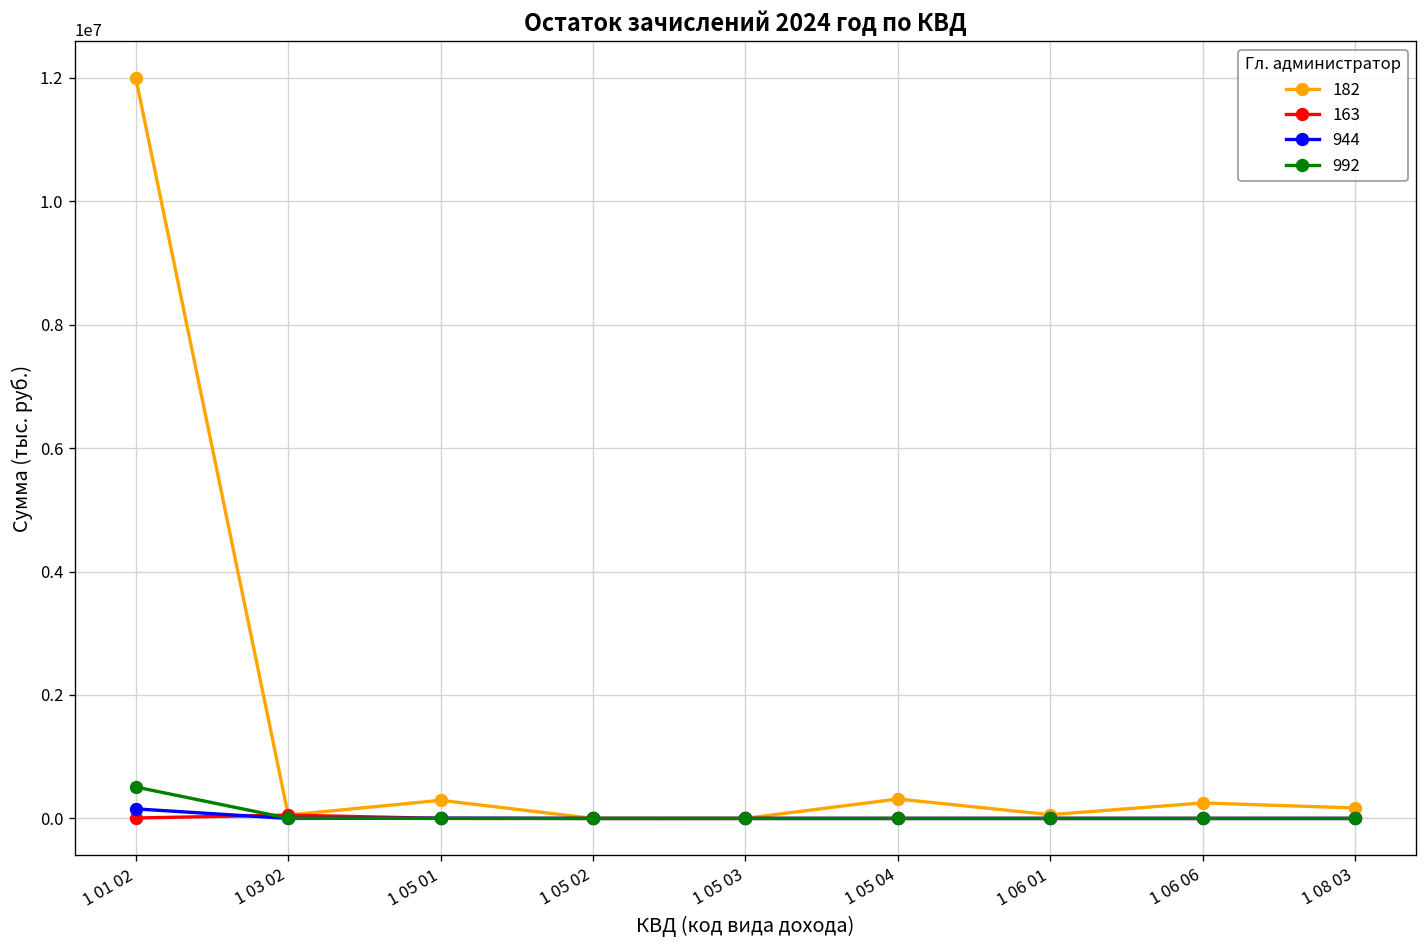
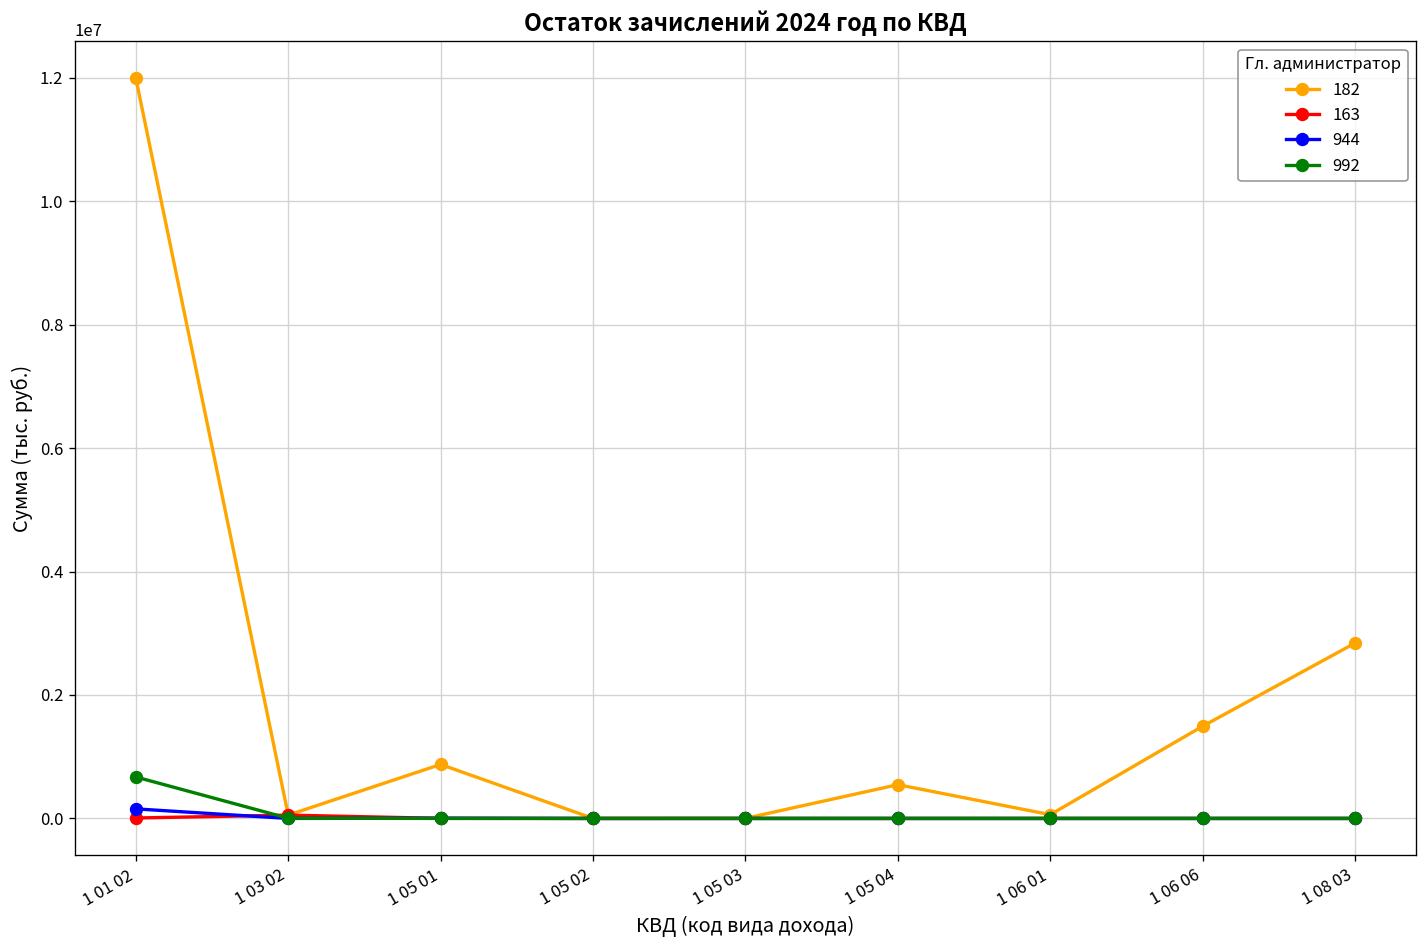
992, 1 01 02: 500000 -> 700000
182, 1 05 01: 300000 -> 900000
182, 1 05 04: 300000 -> 500000
182, 1 06 06: 300000 -> 1500000
182, 1 08 03: 200000 -> 2800000
